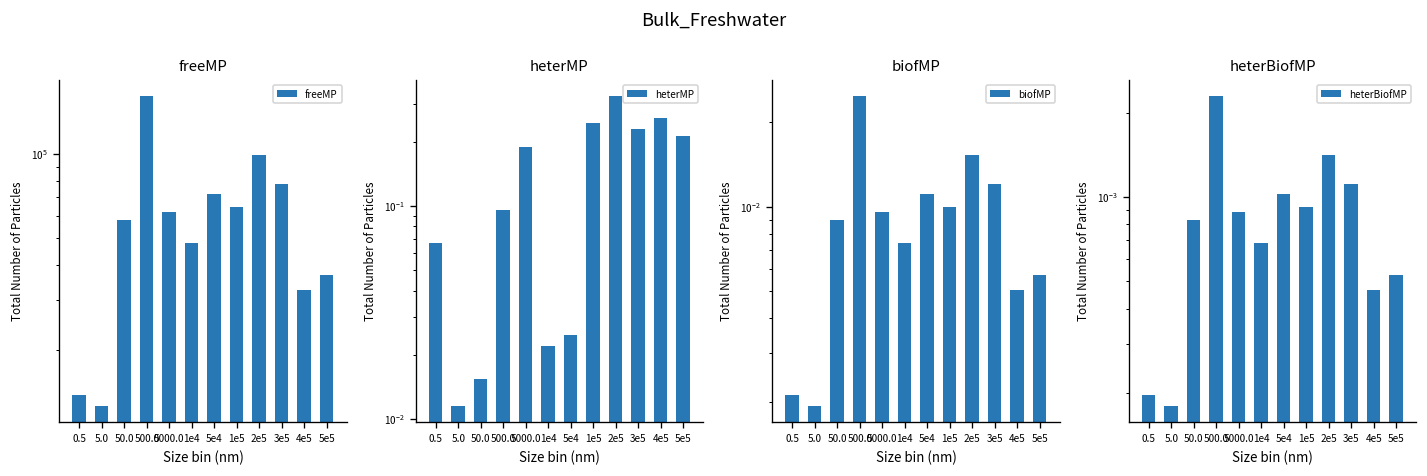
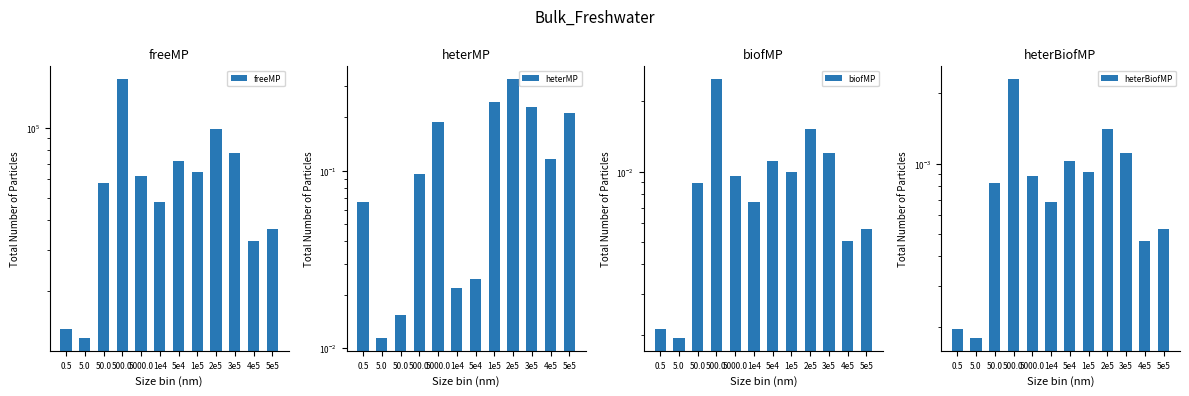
heterMP, 4e5: 0.26 -> 0.12
